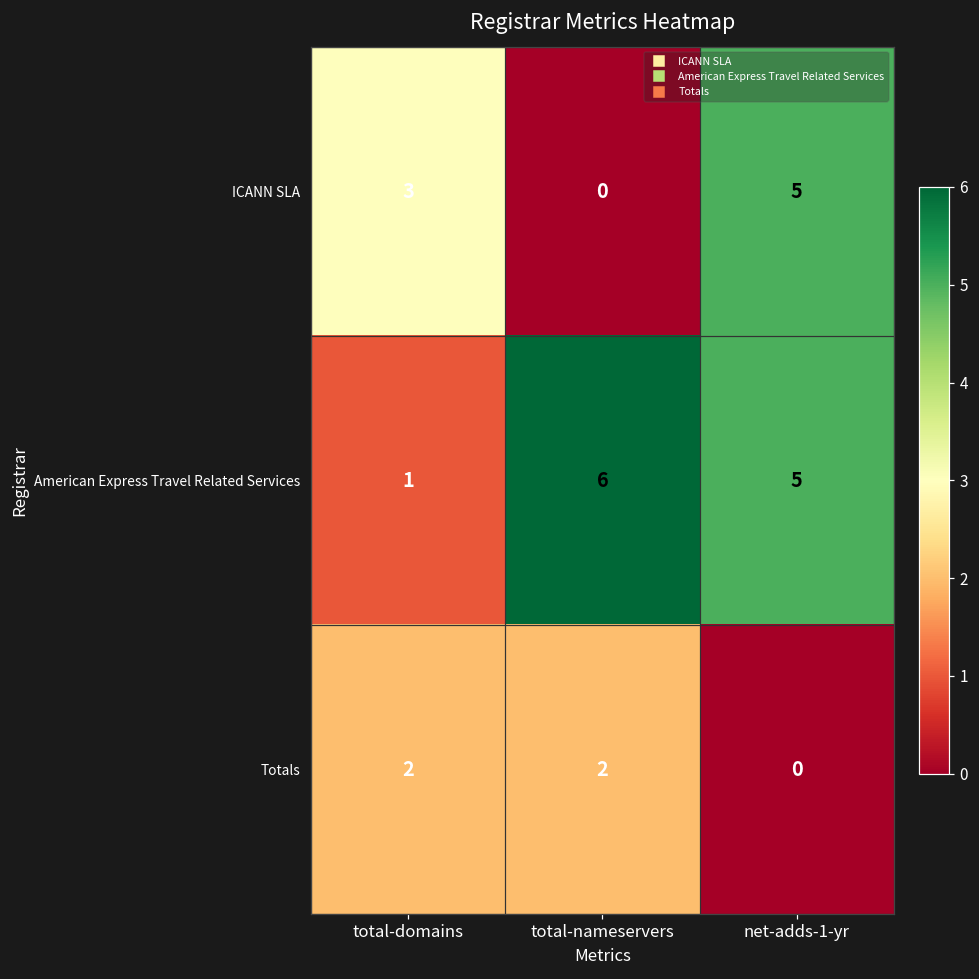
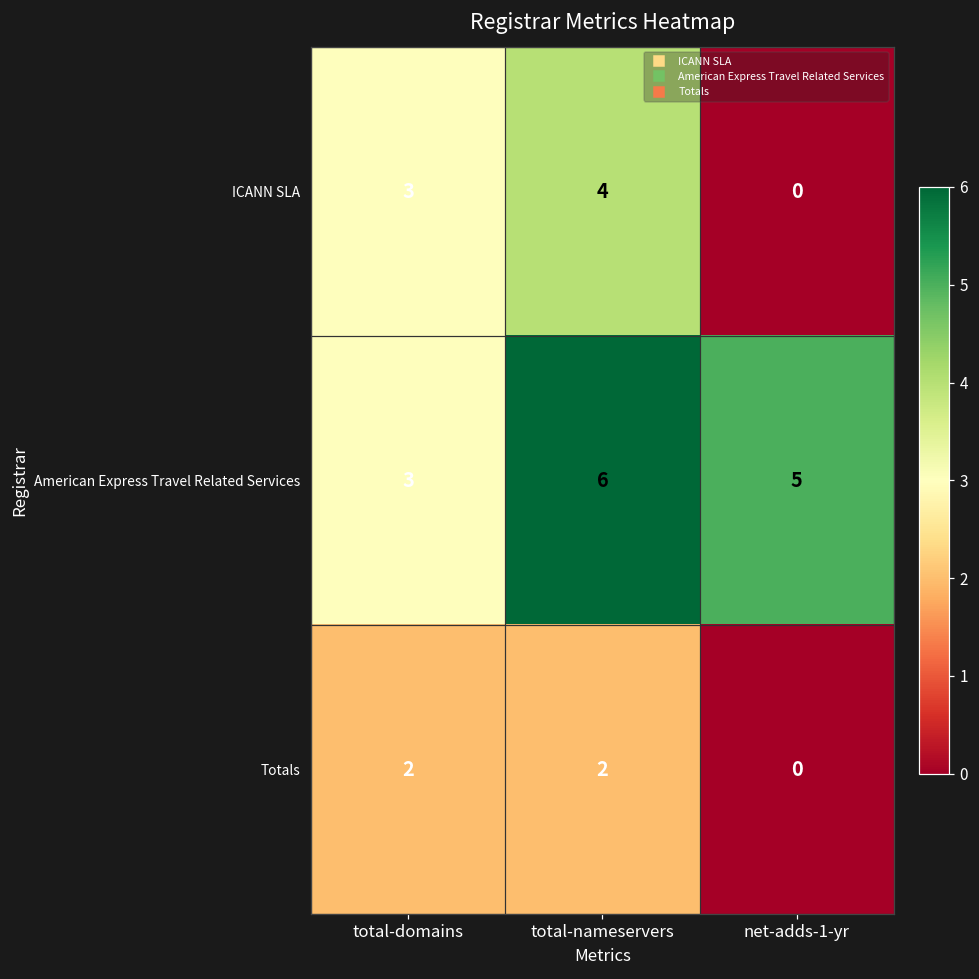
ICANN SLA, total-nameservers: 0 -> 4
ICANN SLA, net-adds-1-yr: 5 -> 0
American Express Travel Related Services, total-domains: 1 -> 3
